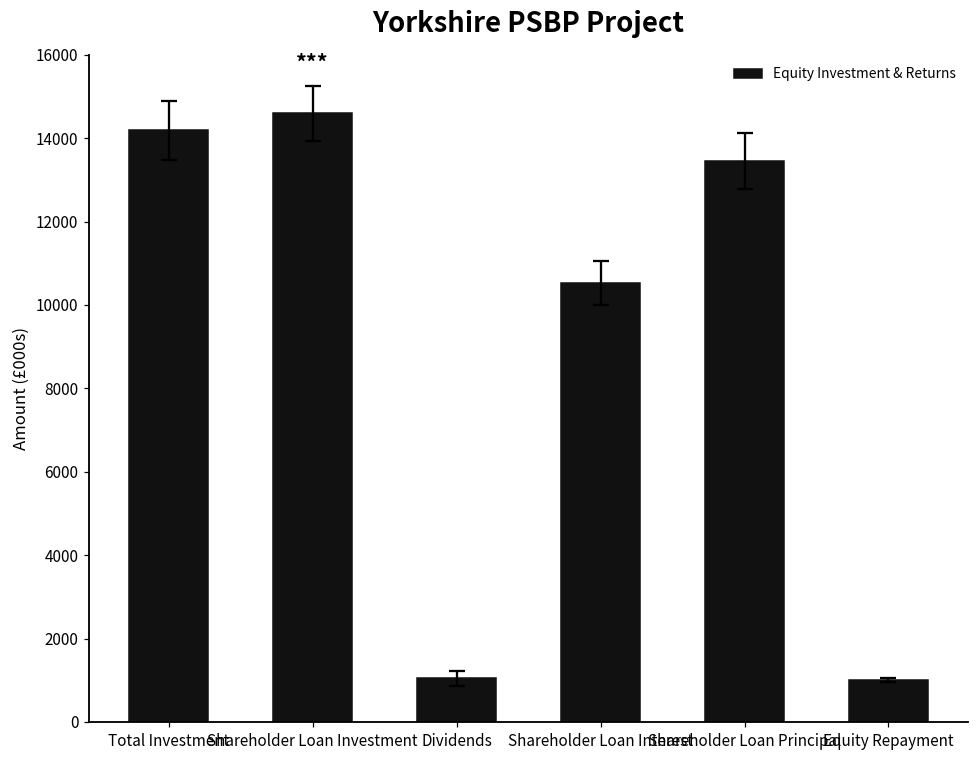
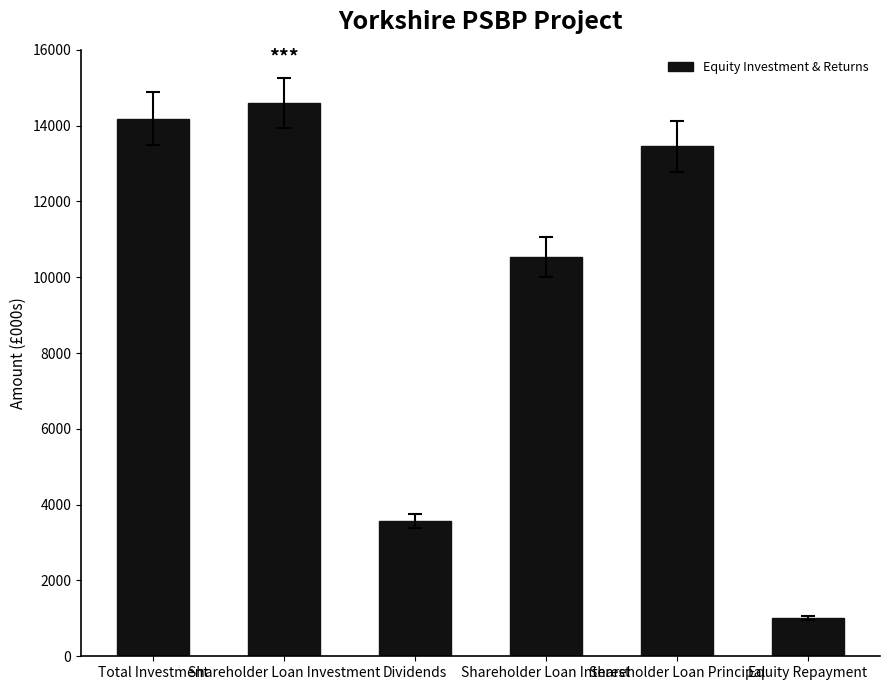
Equity Investment & Returns, Dividends: 1000 -> 3600
